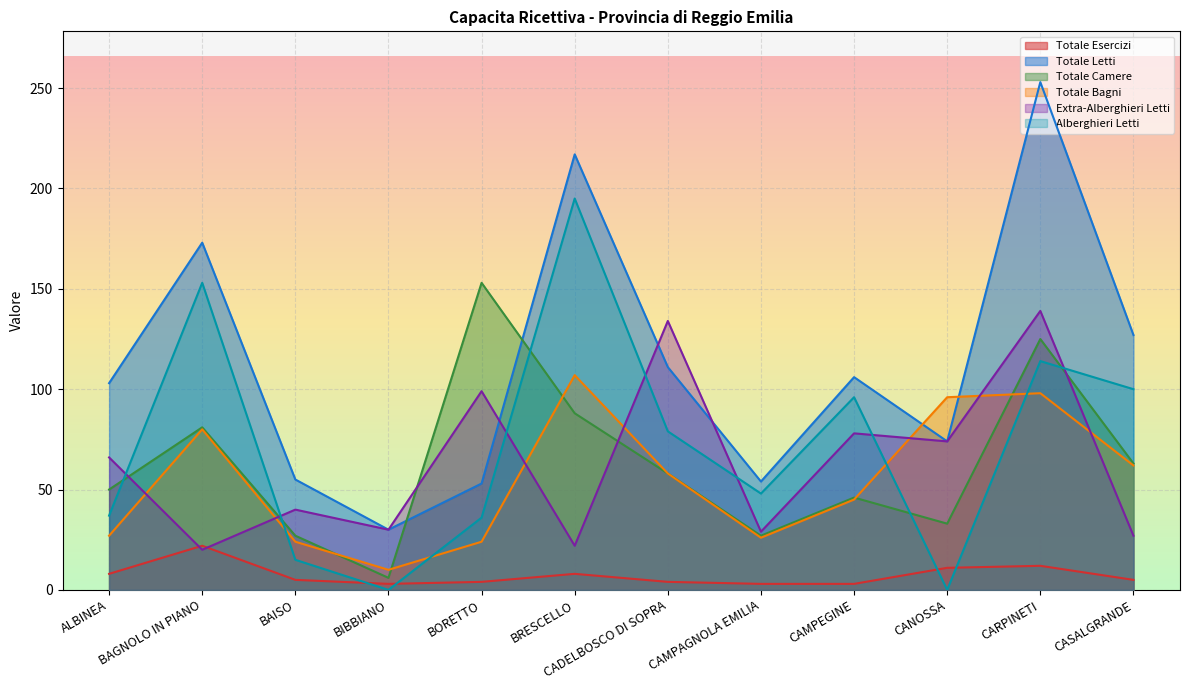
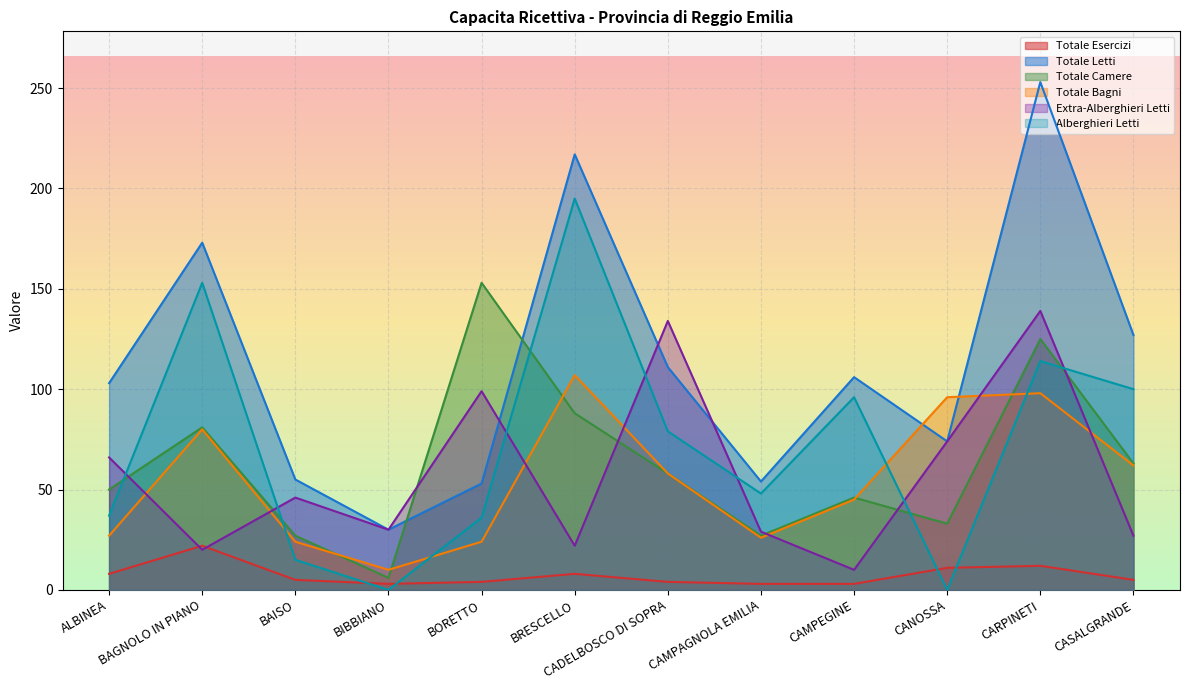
Extra-Alberghieri Letti, BAISO: 40 -> 46
Extra-Alberghieri Letti, CAMPEGINE: 78 -> 10
